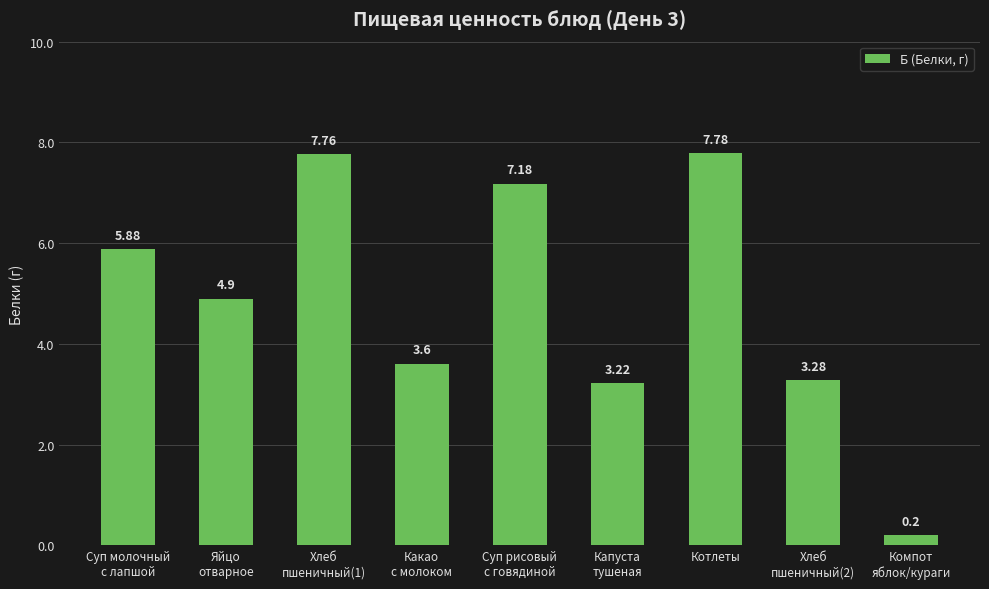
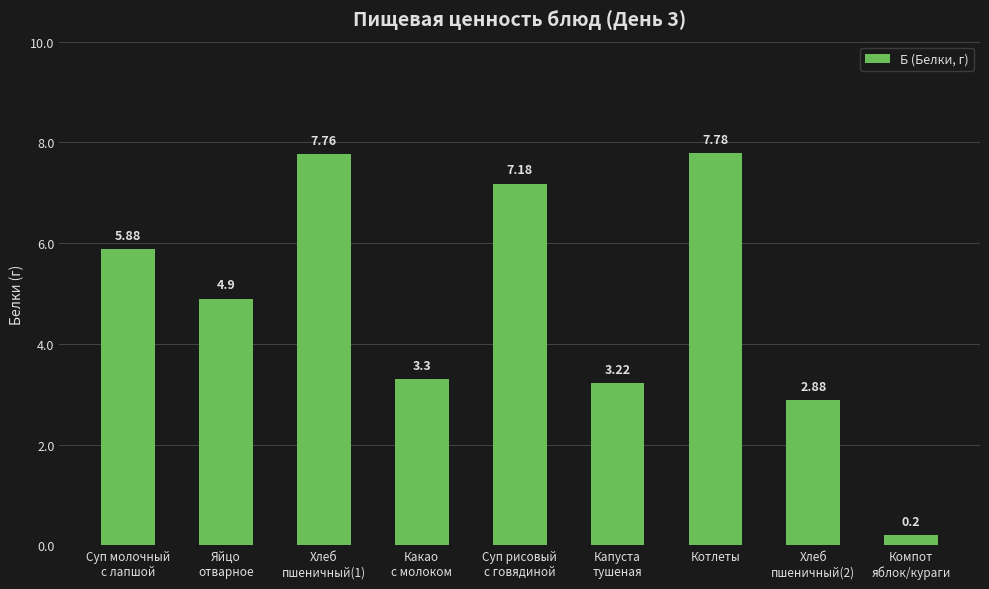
Какао с молоком: 3.6 -> 3.3
Хлеб пшеничный(2): 3.28 -> 2.88
